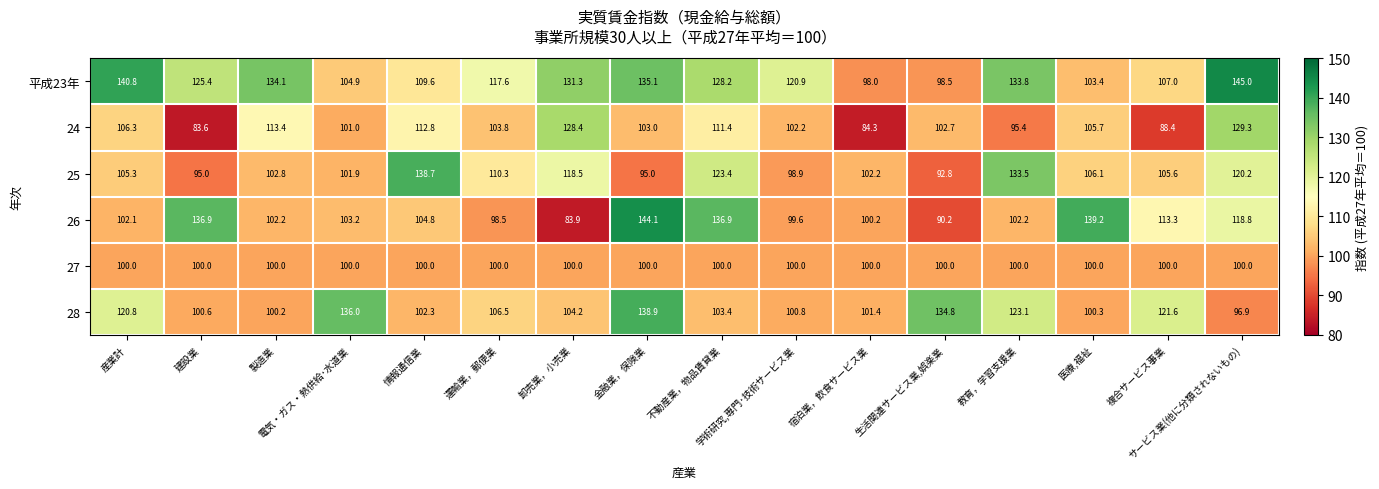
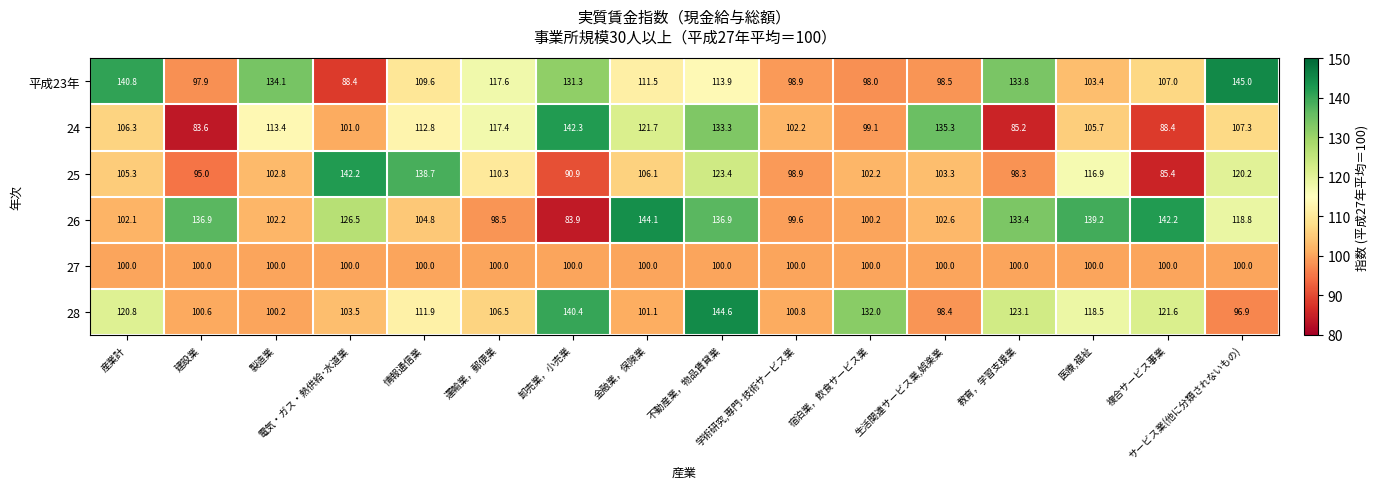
平成23年, 建設業: 125.4 -> 97.9
平成23年, 電気・ガス・熱供給･水道業: 104.9 -> 88.4
平成23年, 金融業，保険業: 135.1 -> 111.5
平成23年, 不動産業，物品賃貸業: 128.2 -> 113.9
平成23年, 学術研究,専門･技術サービス業: 120.9 -> 98.9
24, 運輸業，郵便業: 103.8 -> 117.4
24, 卸売業，小売業: 128.4 -> 142.3
24, 金融業，保険業: 103.0 -> 121.7
24, 不動産業，物品賃貸業: 111.4 -> 133.3
24, 宿泊業，飲食サービス業: 84.3 -> 99.1
24, 生活関連サービス業,娯楽業: 102.7 -> 135.3
24, 教育，学習支援業: 95.4 -> 85.2
24, サービス業(他に分類されないもの): 129.3 -> 107.3
25, 電気・ガス・熱供給･水道業: 101.9 -> 142.2
25, 卸売業，小売業: 118.5 -> 90.9
25, 金融業，保険業: 95.0 -> 106.1
25, 生活関連サービス業,娯楽業: 92.8 -> 103.3
25, 教育，学習支援業: 133.5 -> 98.3
25, 医療,福祉: 106.1 -> 116.9
25, 複合サービス事業: 105.6 -> 85.4
26, 電気・ガス・熱供給･水道業: 103.2 -> 126.5
26, 生活関連サービス業,娯楽業: 90.2 -> 102.6
26, 教育，学習支援業: 102.2 -> 133.4
26, 複合サービス事業: 113.3 -> 142.2
28, 電気・ガス・熱供給･水道業: 136.0 -> 103.5
28, 情報通信業: 102.3 -> 111.9
28, 卸売業，小売業: 104.2 -> 140.4
28, 金融業，保険業: 138.9 -> 101.1
28, 不動産業，物品賃貸業: 103.4 -> 144.6
28, 宿泊業，飲食サービス業: 101.4 -> 132.0
28, 生活関連サービス業,娯楽業: 134.8 -> 98.4
28, 医療,福祉: 100.3 -> 118.5
